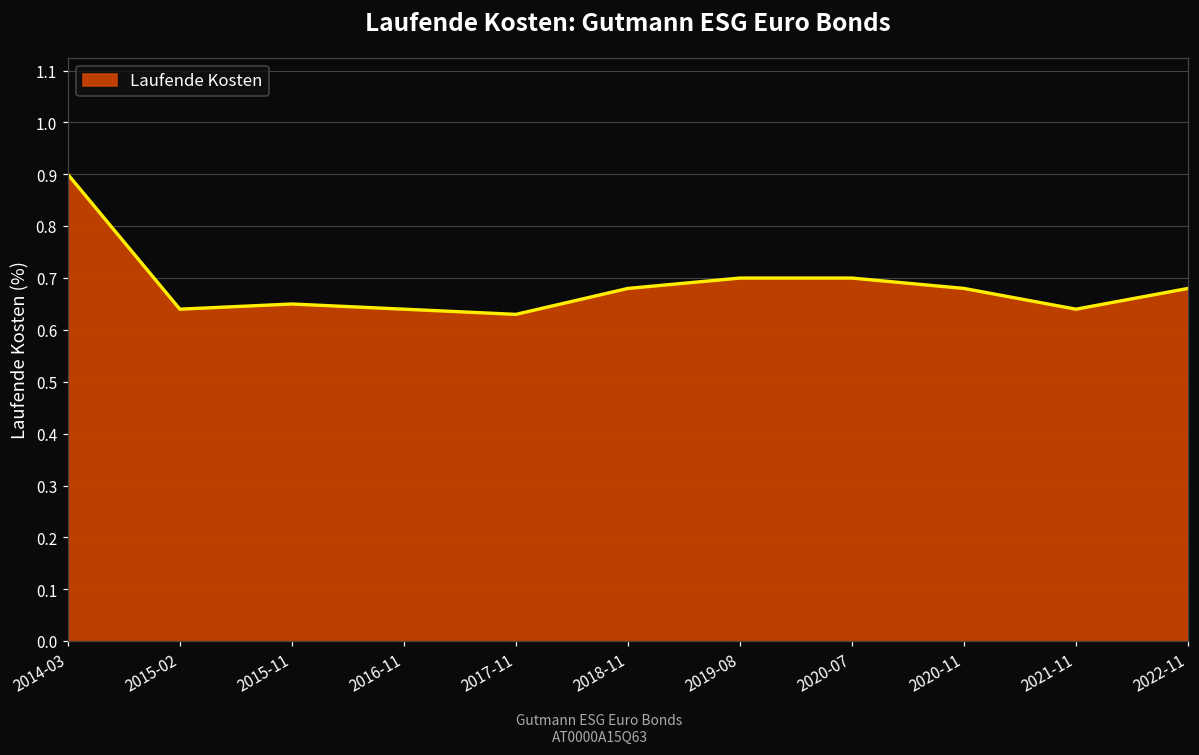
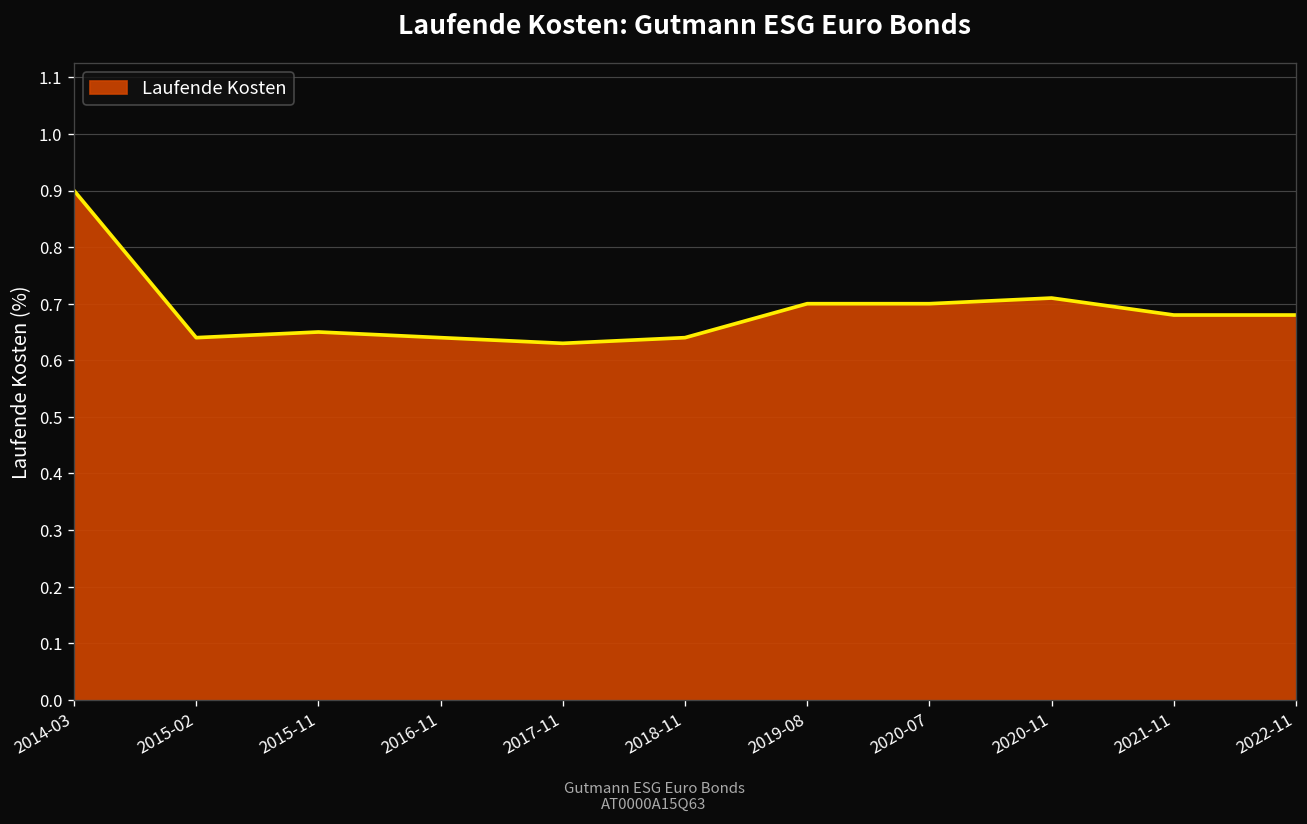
2018-11: 0.68 -> 0.64
2020-11: 0.68 -> 0.71
2021-11: 0.64 -> 0.68
